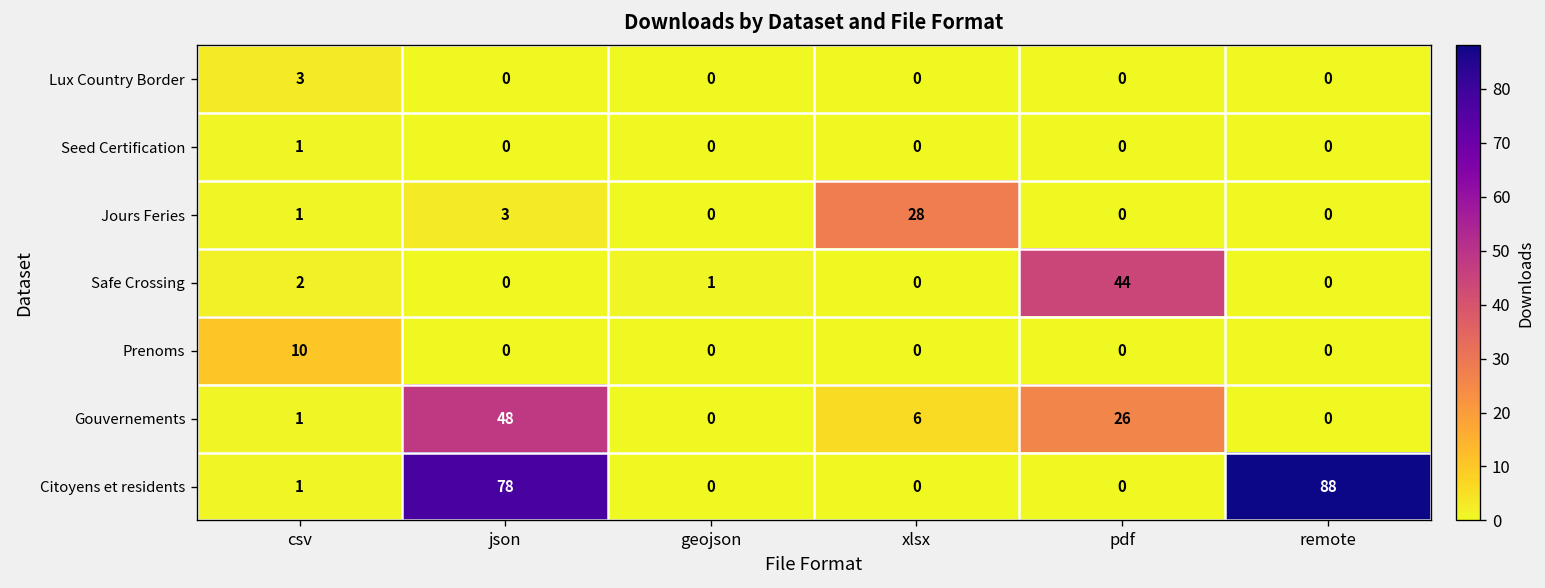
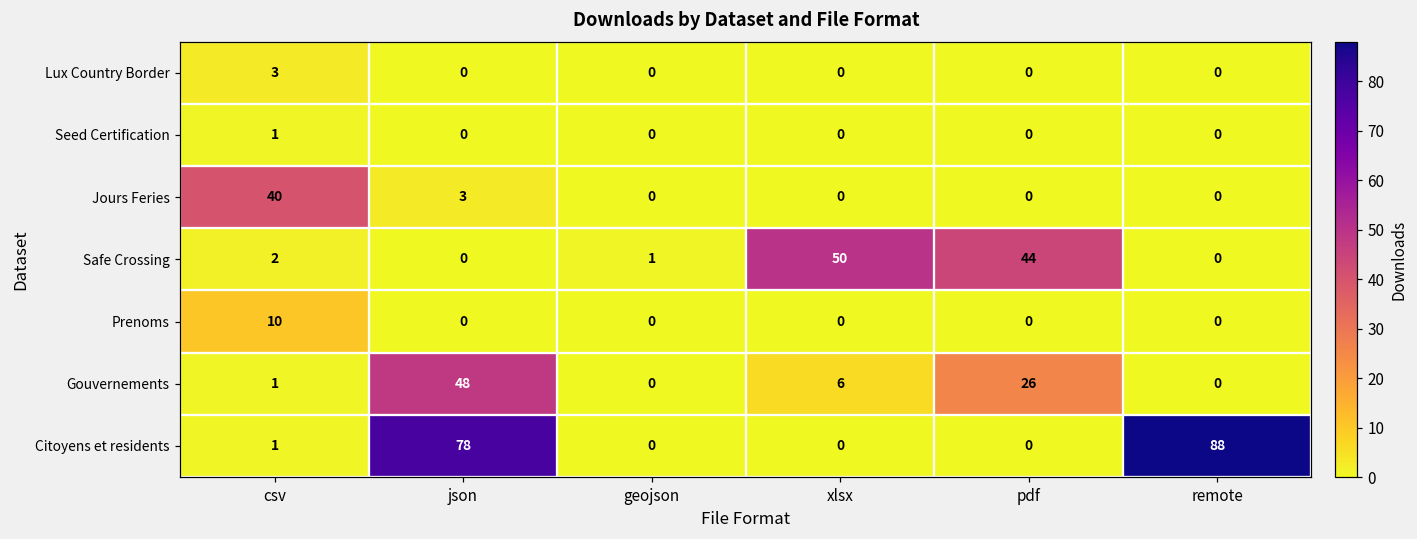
Jours Feries, csv: 1 -> 40
Jours Feries, xlsx: 28 -> 0
Safe Crossing, xlsx: 0 -> 50
